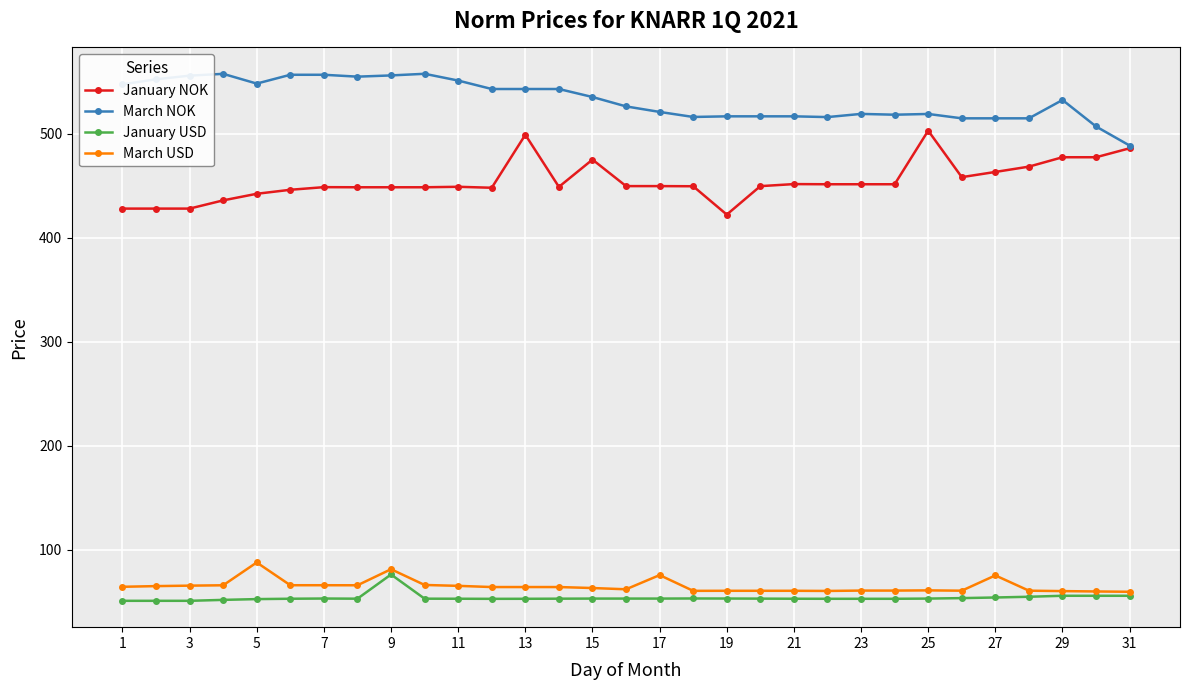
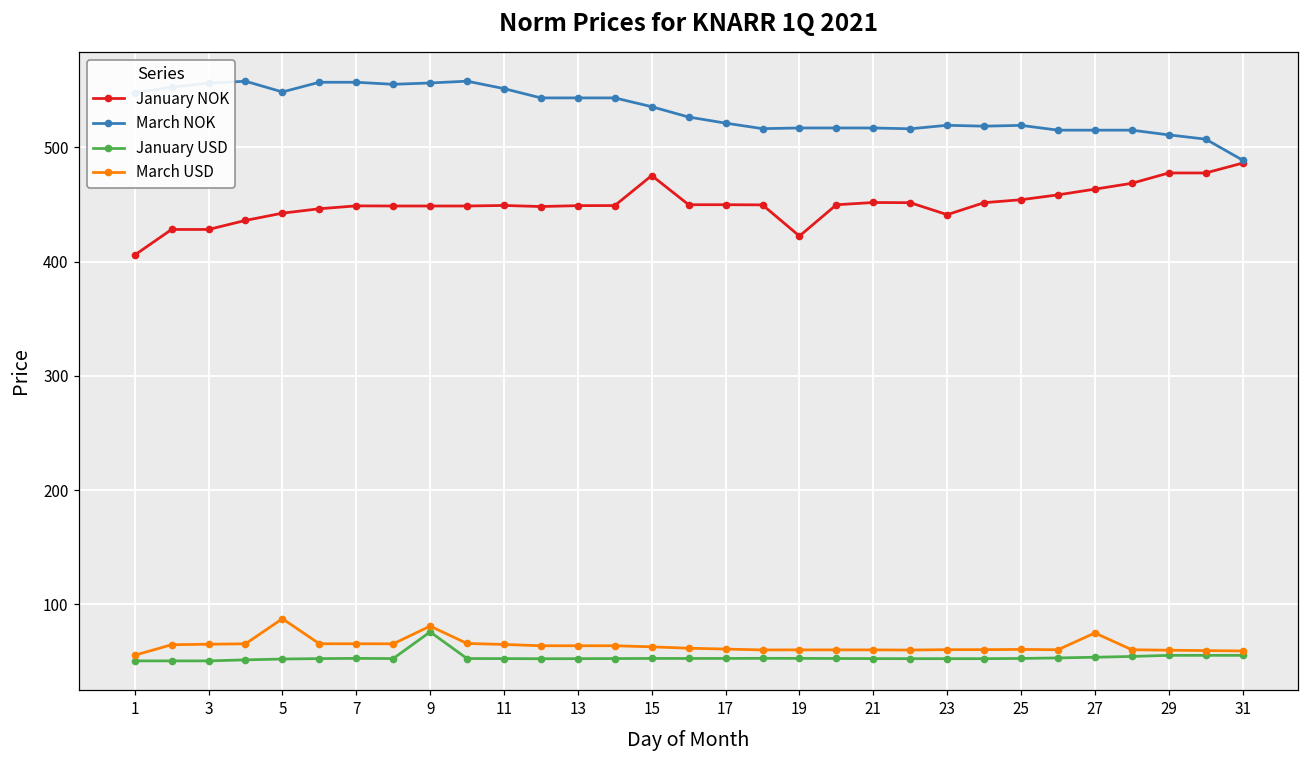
January NOK, 1: 428 -> 406
March USD, 1: 64 -> 56
January NOK, 13: 499 -> 449
March USD, 17: 75 -> 61
January NOK, 23: 452 -> 441
January NOK, 25: 503 -> 454
March NOK, 29: 533 -> 511
